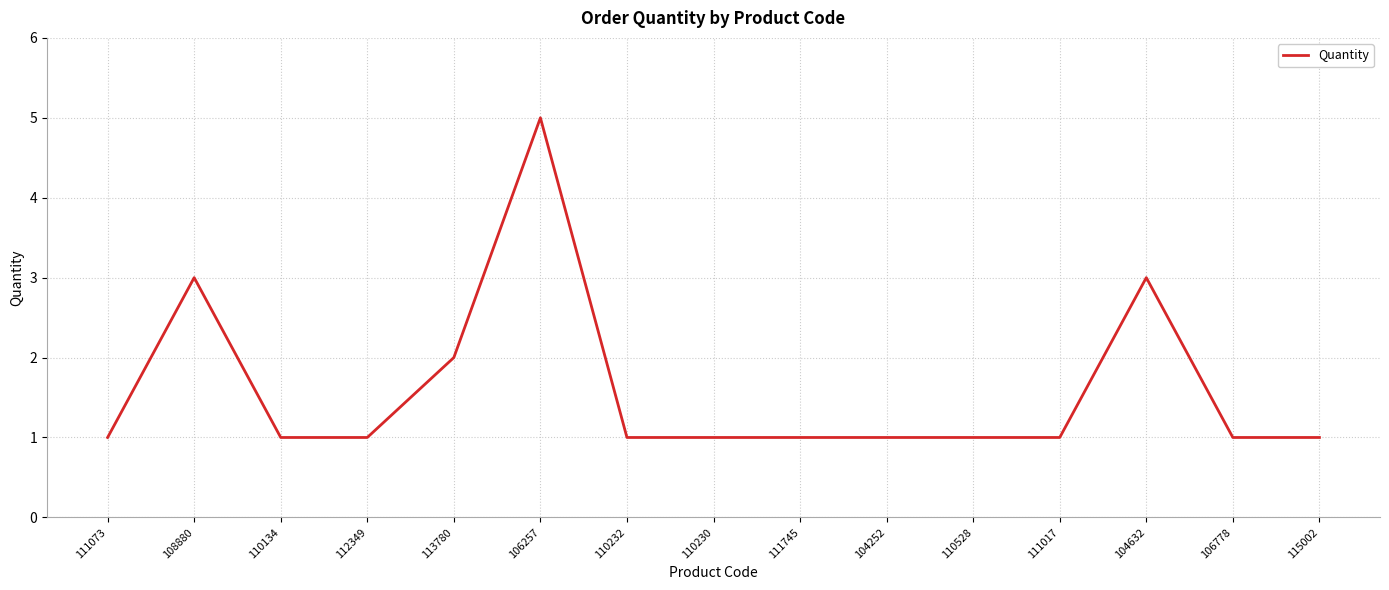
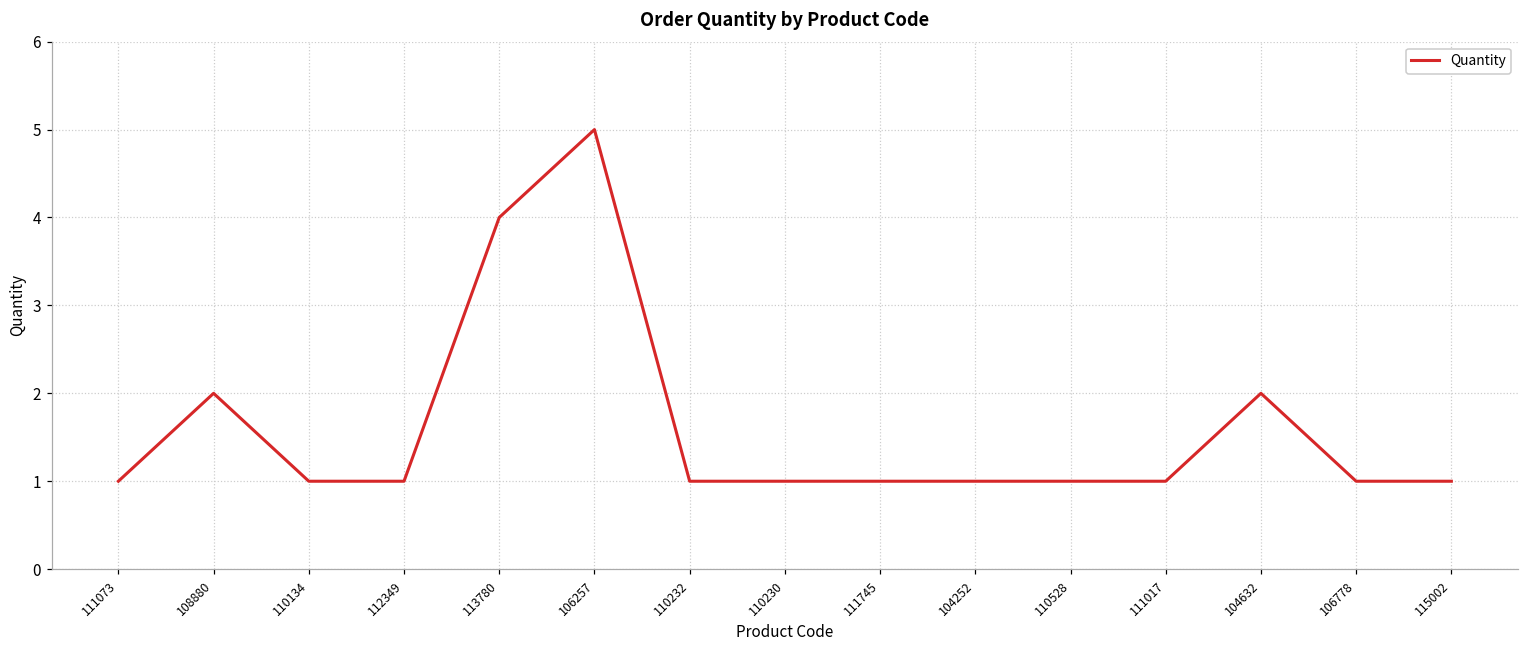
108880: 3 -> 2
113780: 2 -> 4
104632: 3 -> 2
